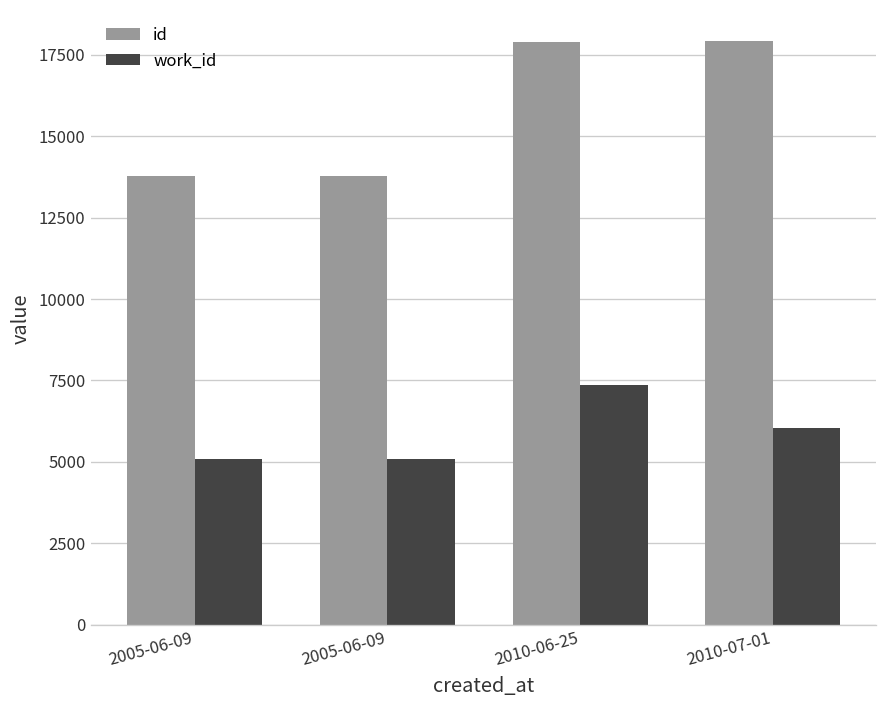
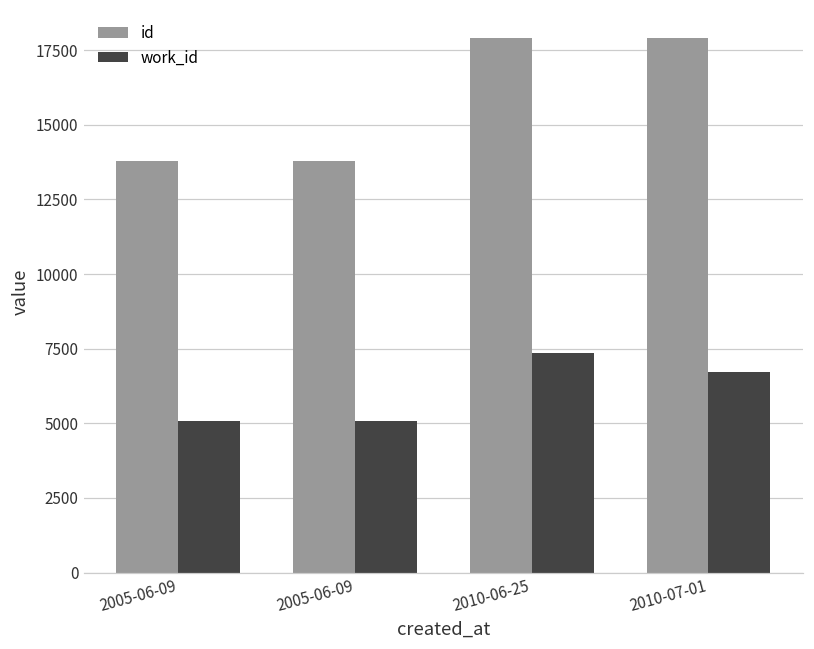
work_id, 2010-07-01: 6100 -> 6700
